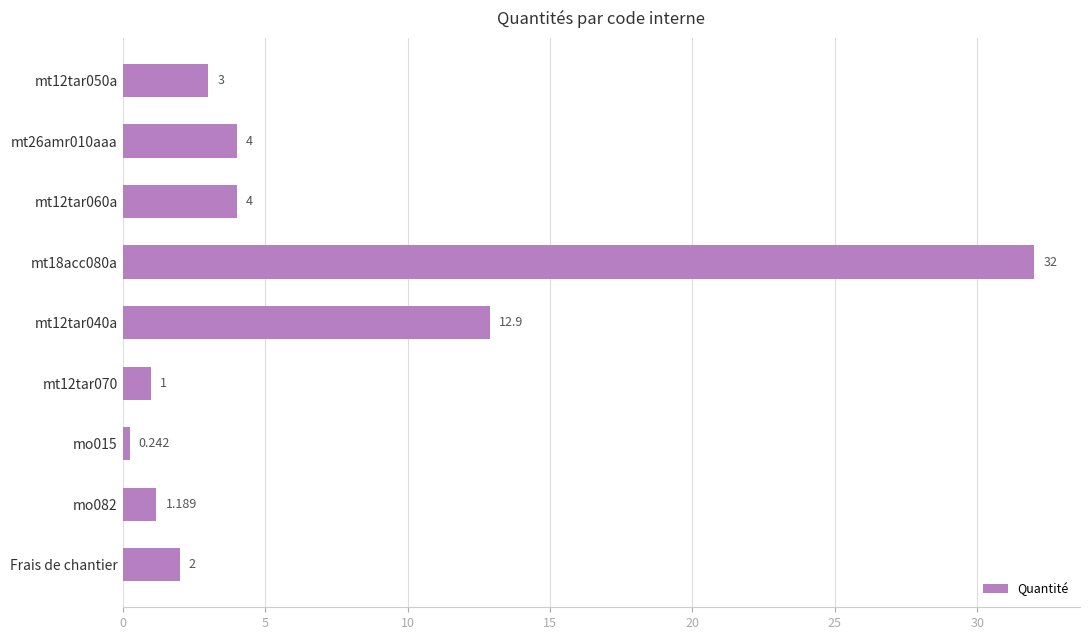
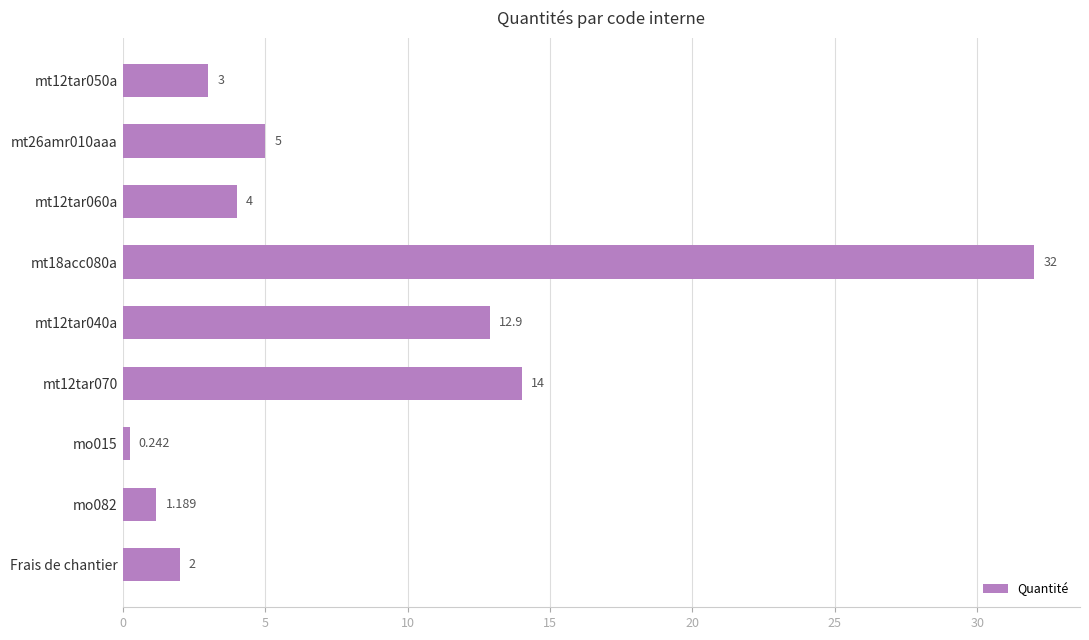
mt26amr010aaa: 4 -> 5
mt12tar070: 1 -> 14
